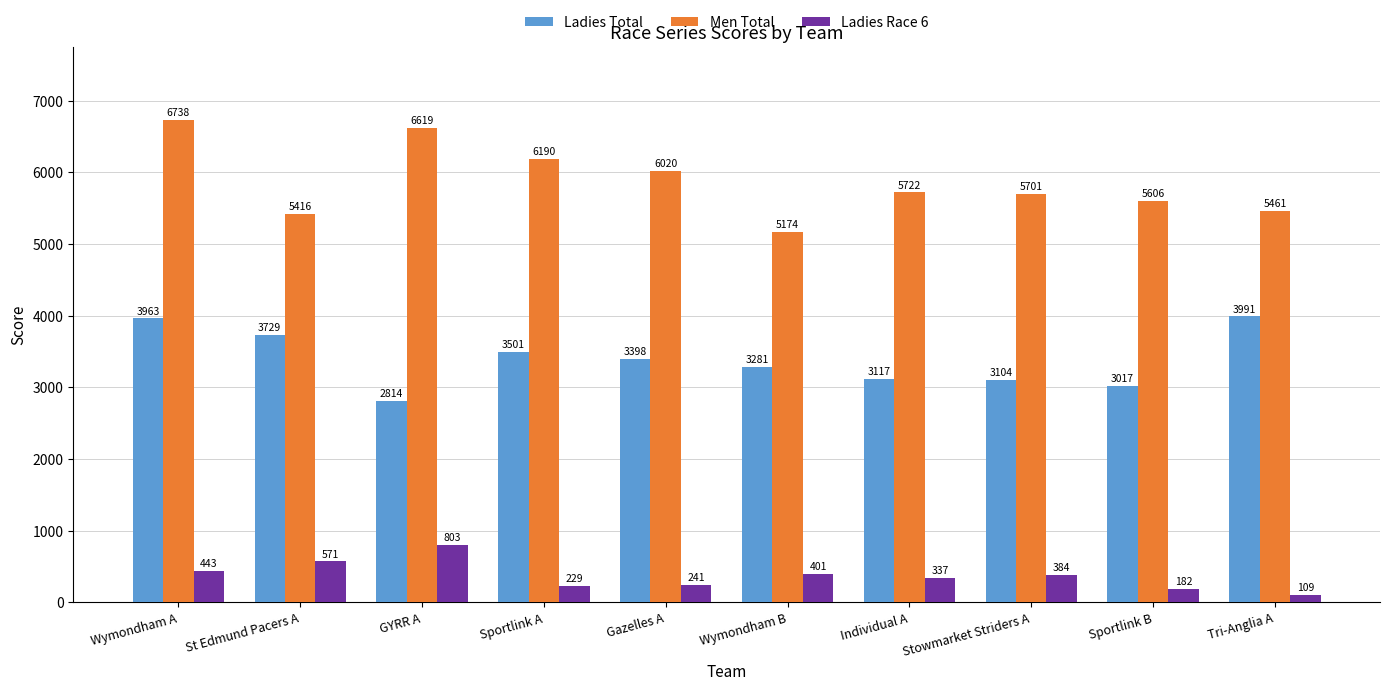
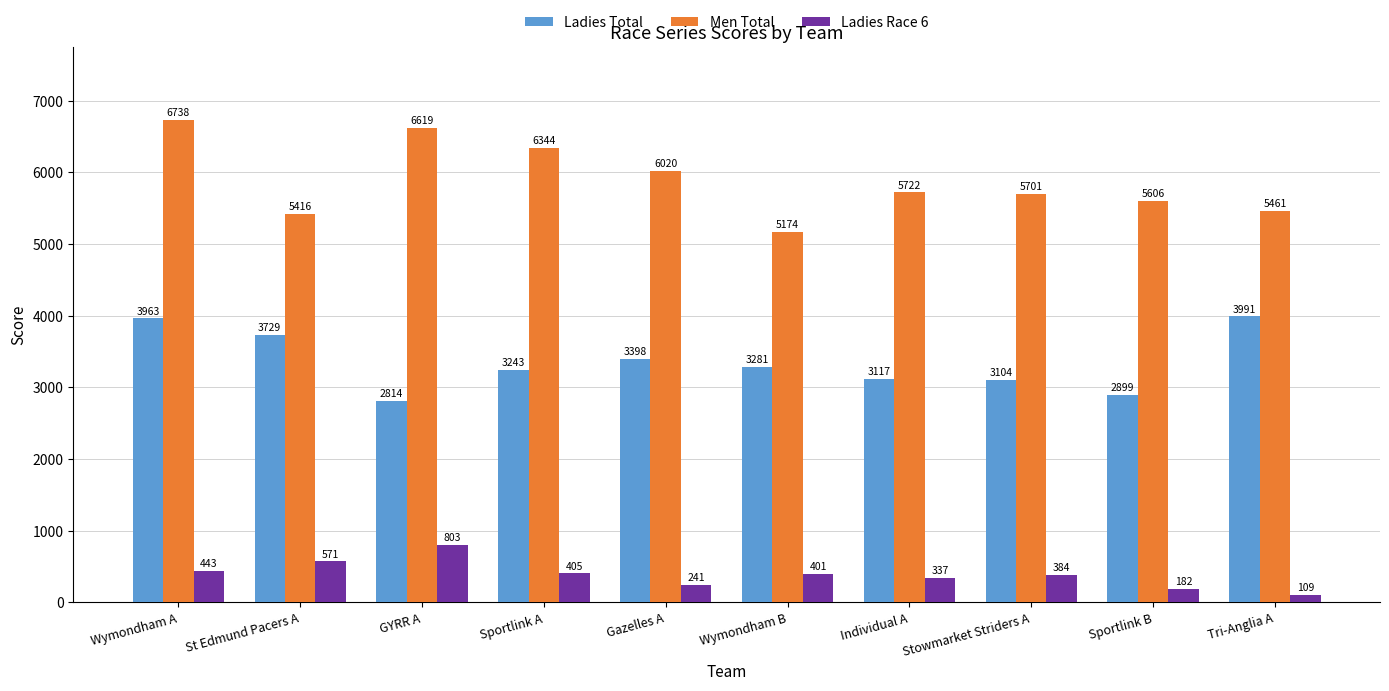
Ladies Total, Sportlink A: 3501 -> 3243
Men Total, Sportlink A: 6190 -> 6344
Ladies Race 6, Sportlink A: 229 -> 405
Ladies Total, Sportlink B: 3017 -> 2899
